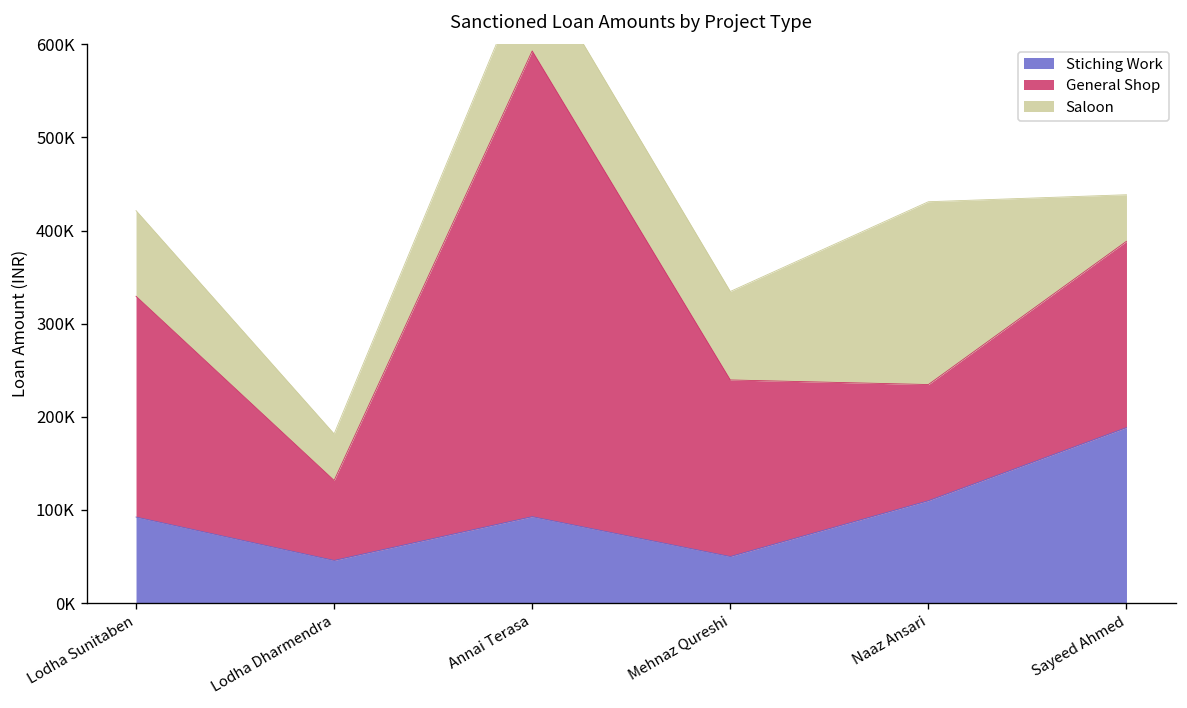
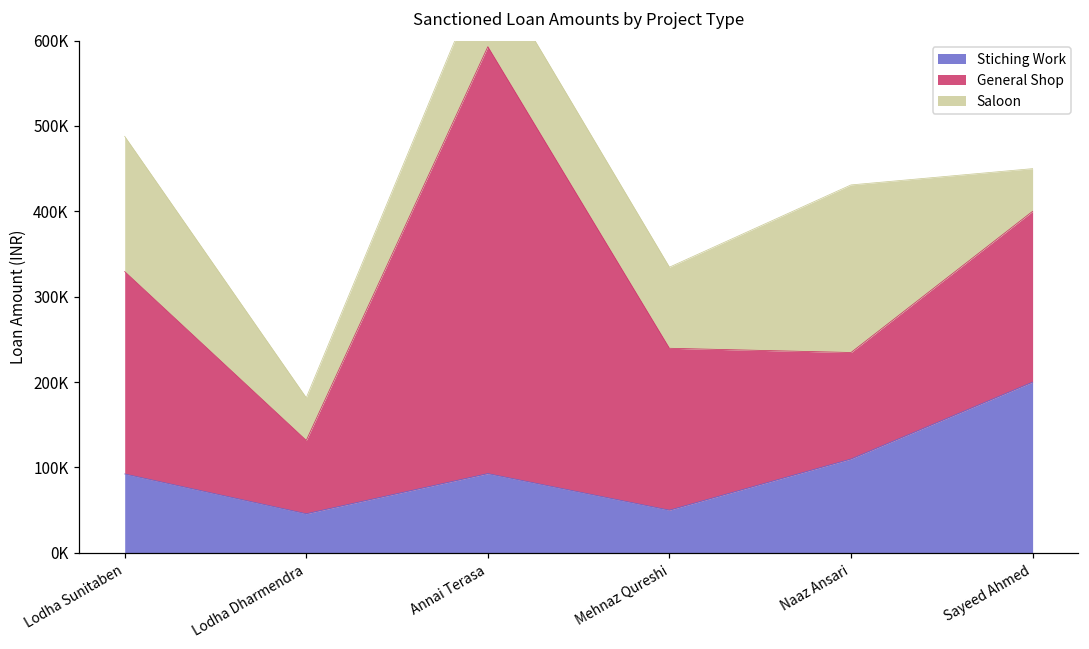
Saloon, Lodha Sunitaben: 90000 -> 160000
Stiching Work, Sayeed Ahmed: 190000 -> 200000
